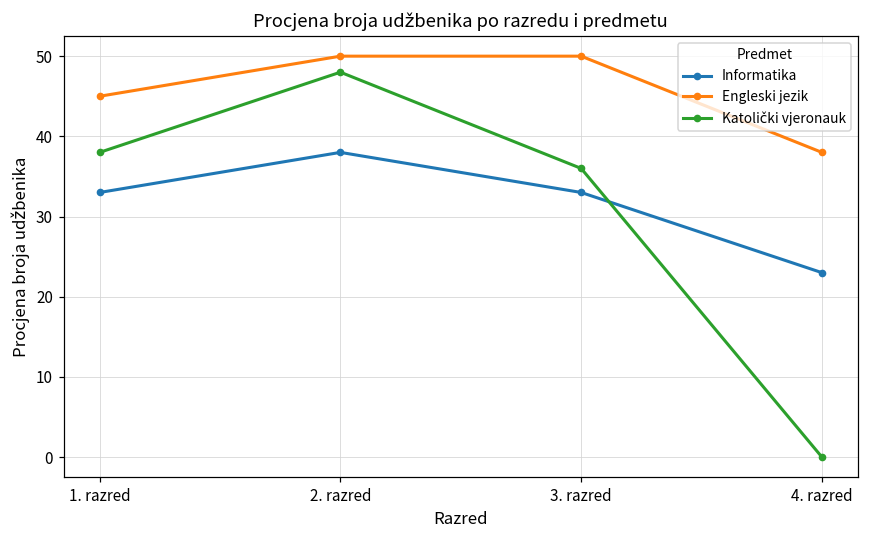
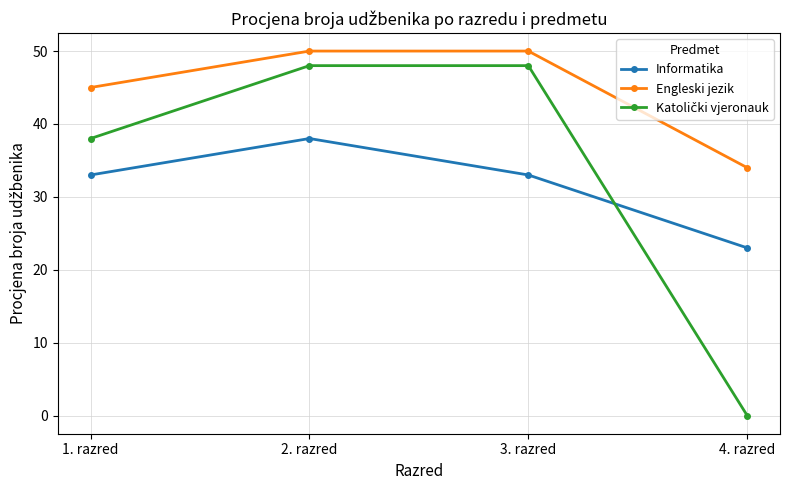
Katolički vjeronauk, 3. razred: 36 -> 48
Engleski jezik, 4. razred: 38 -> 34
